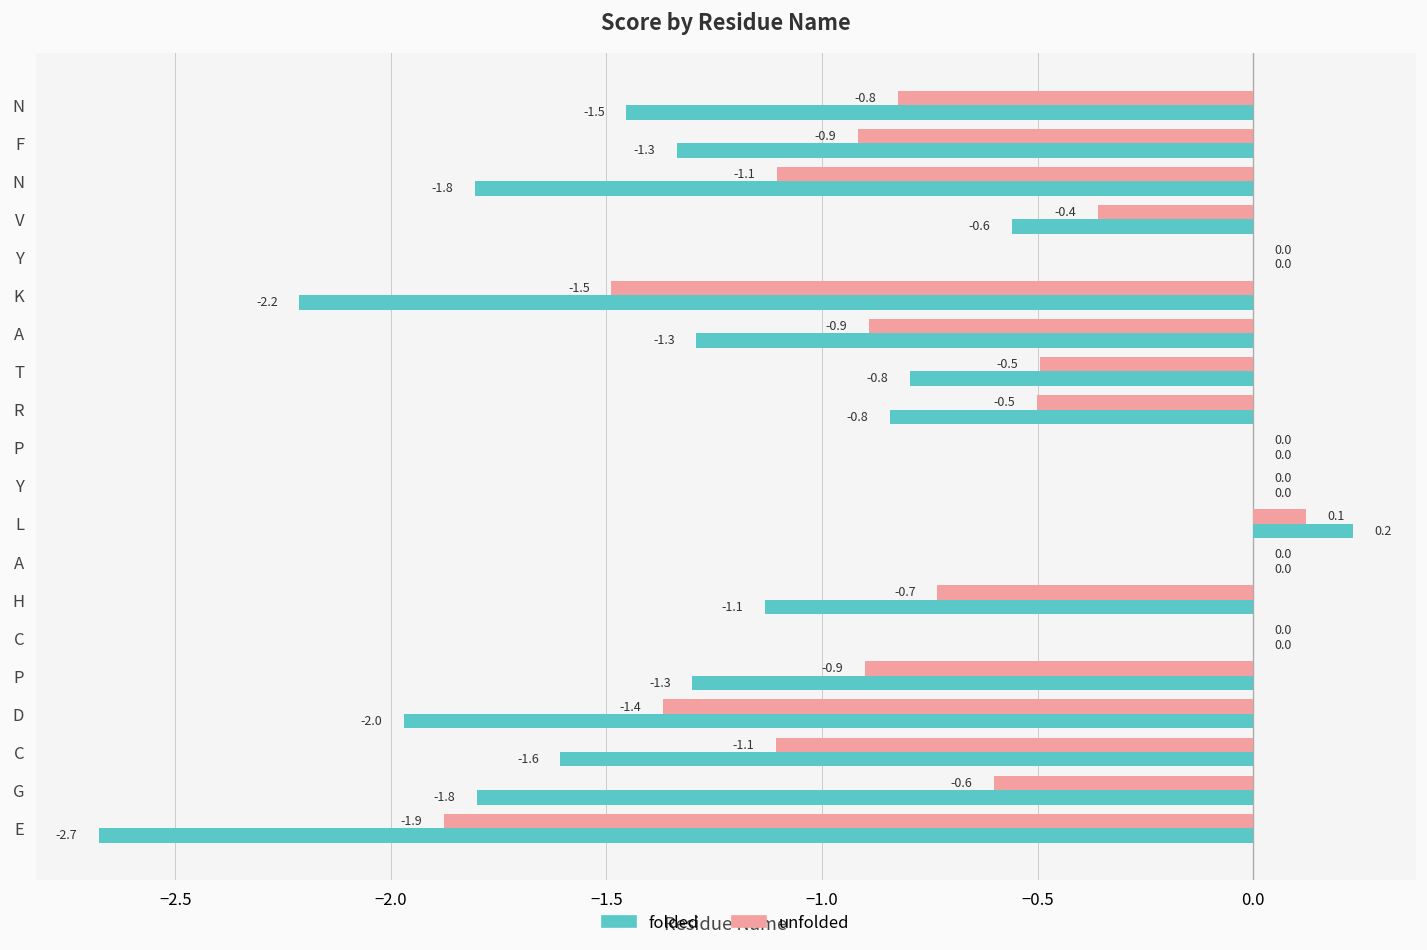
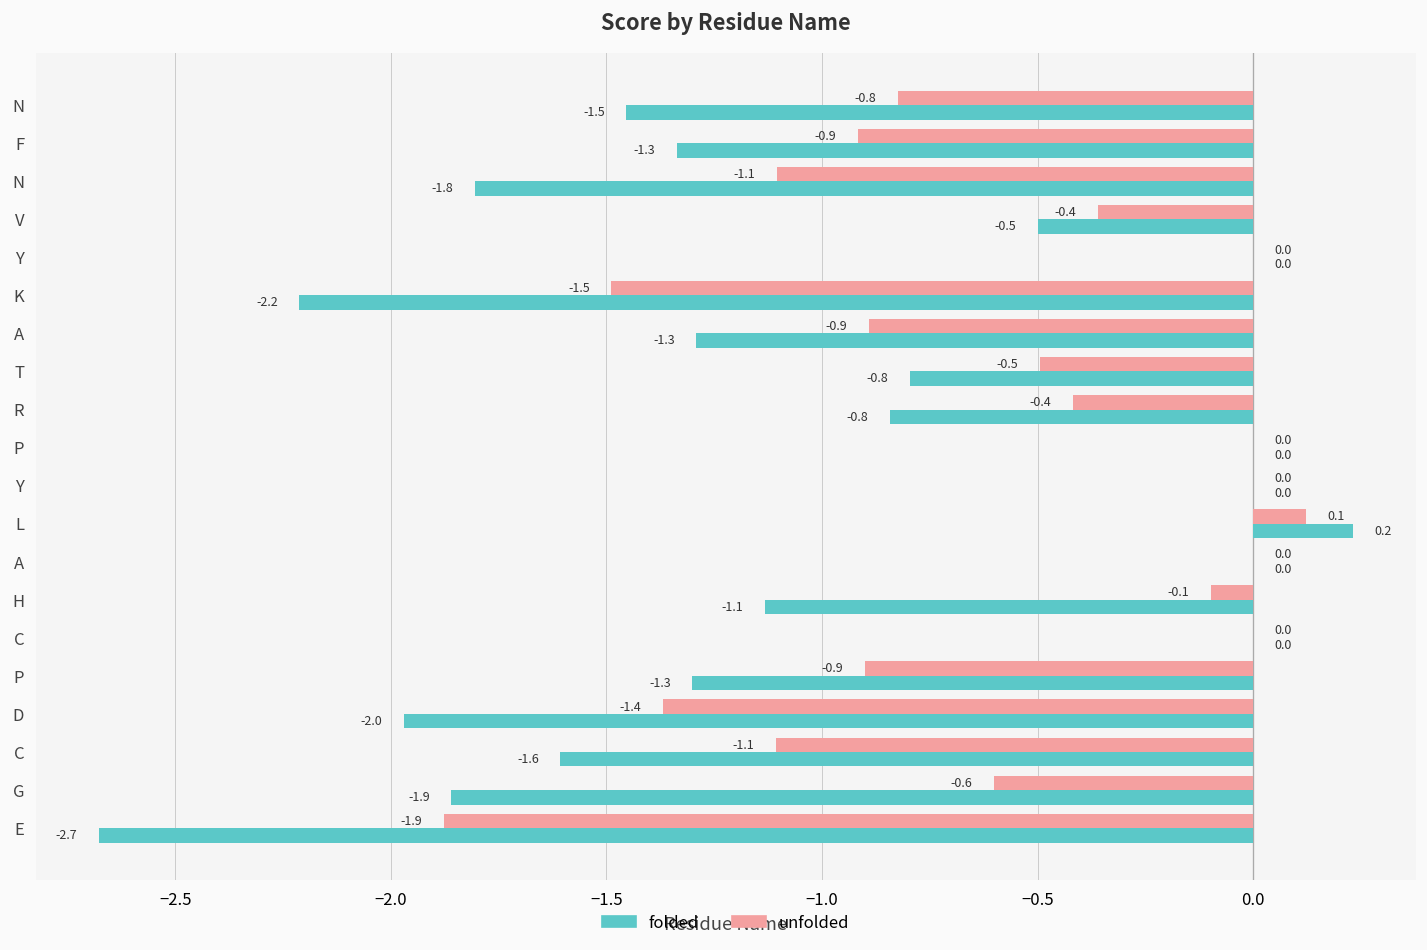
folded, V: -0.6 -> -0.5
unfolded, R: -0.5 -> -0.4
unfolded, H: -0.7 -> -0.1
folded, G: -1.8 -> -1.9
